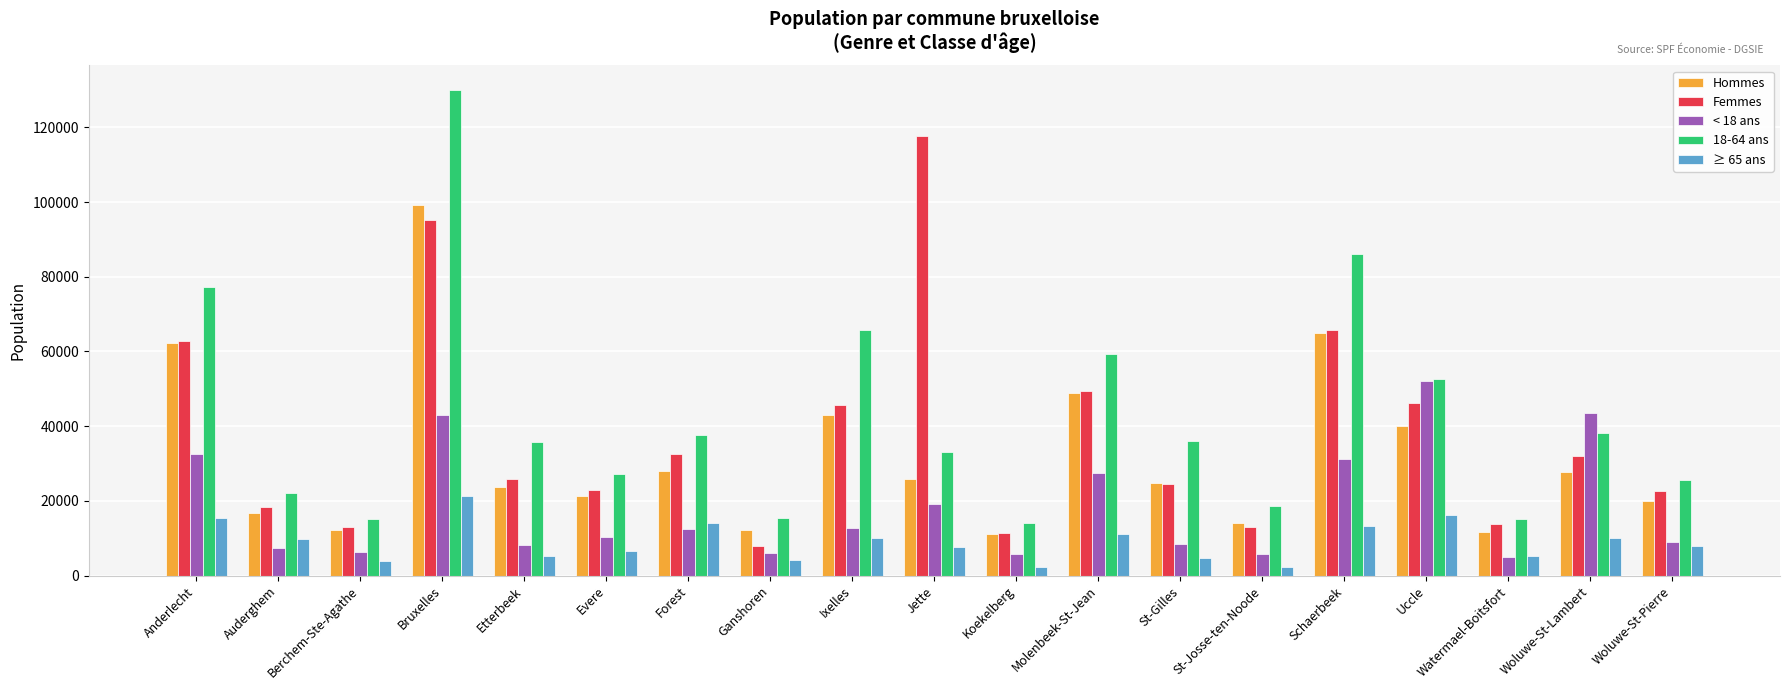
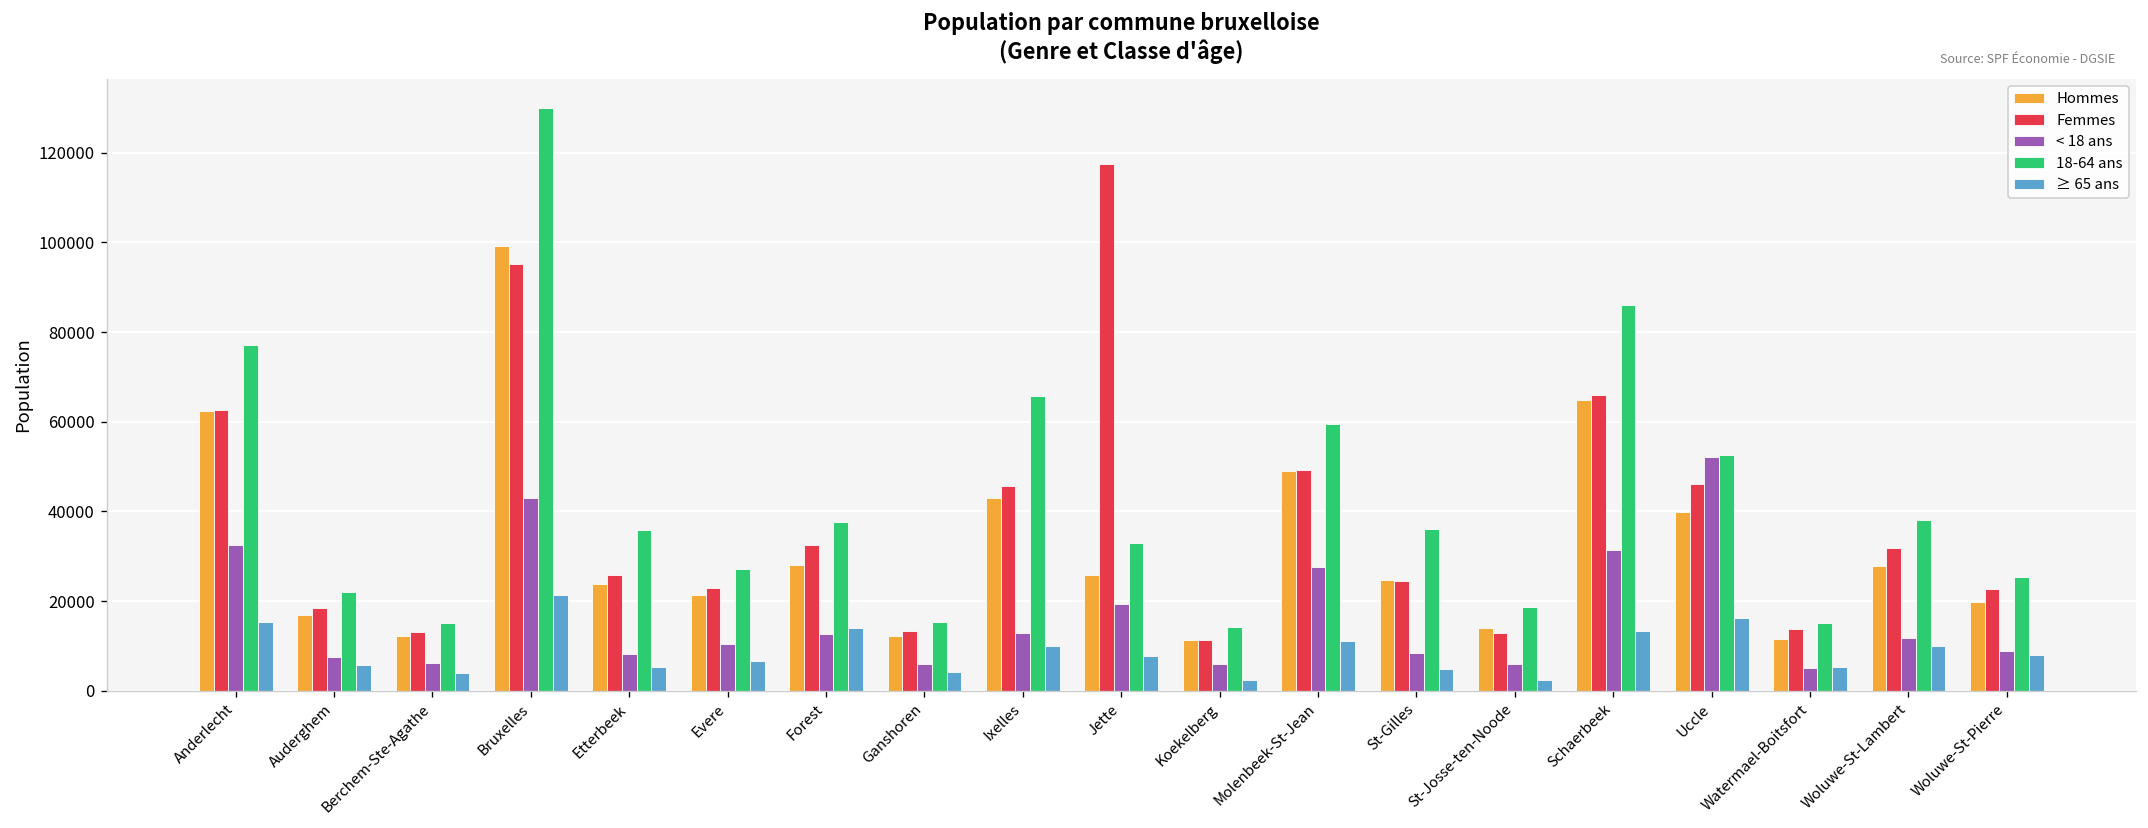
≥ 65 ans, Auderghem: 10000 -> 6000
Femmes, Ganshoren: 8000 -> 13000
< 18 ans, Woluwe-St-Lambert: 43000 -> 12000
